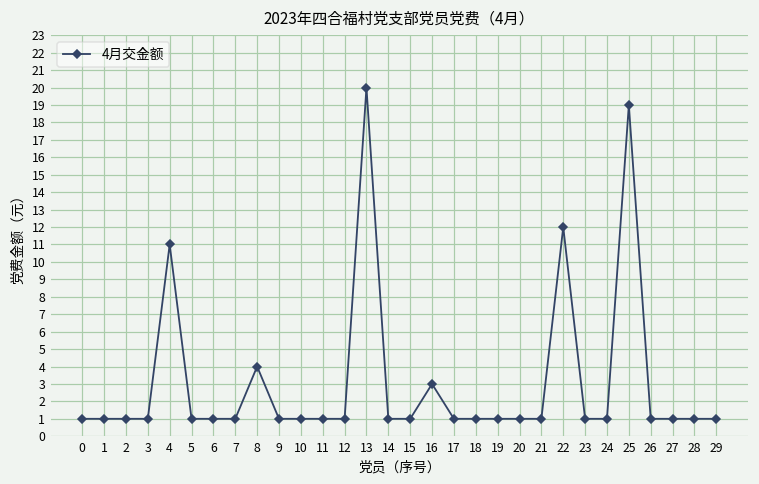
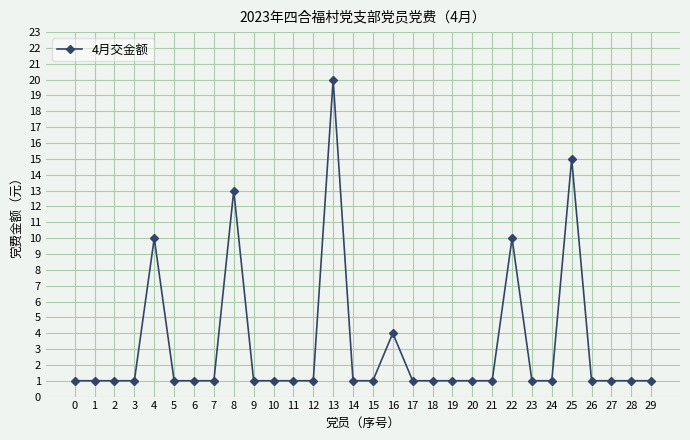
4: 11 -> 10
8: 4 -> 13
16: 3 -> 4
22: 12 -> 10
25: 19 -> 15
